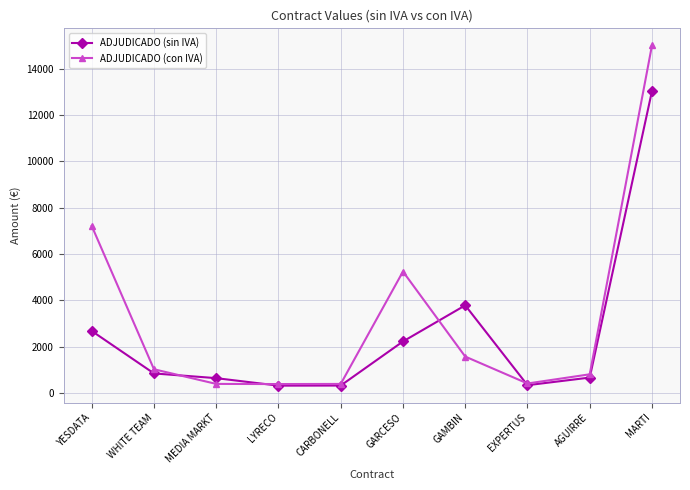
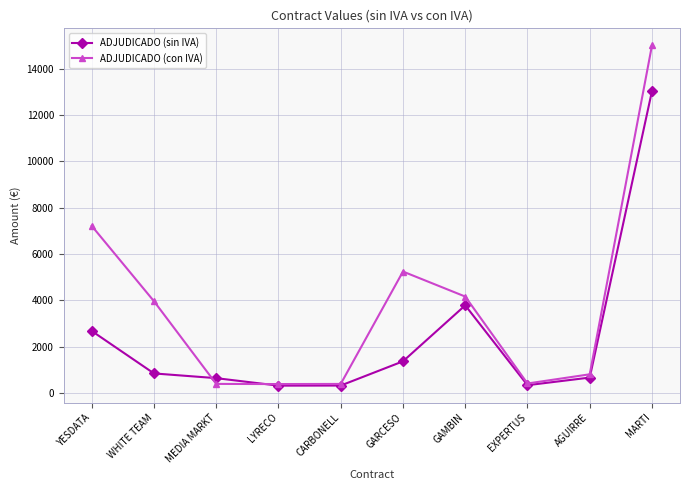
ADJUDICADO (con IVA), WHITE TEAM: 1000 -> 4000
ADJUDICADO (sin IVA), GARCESO: 2200 -> 1400
ADJUDICADO (con IVA), GAMBIN: 1600 -> 4200
